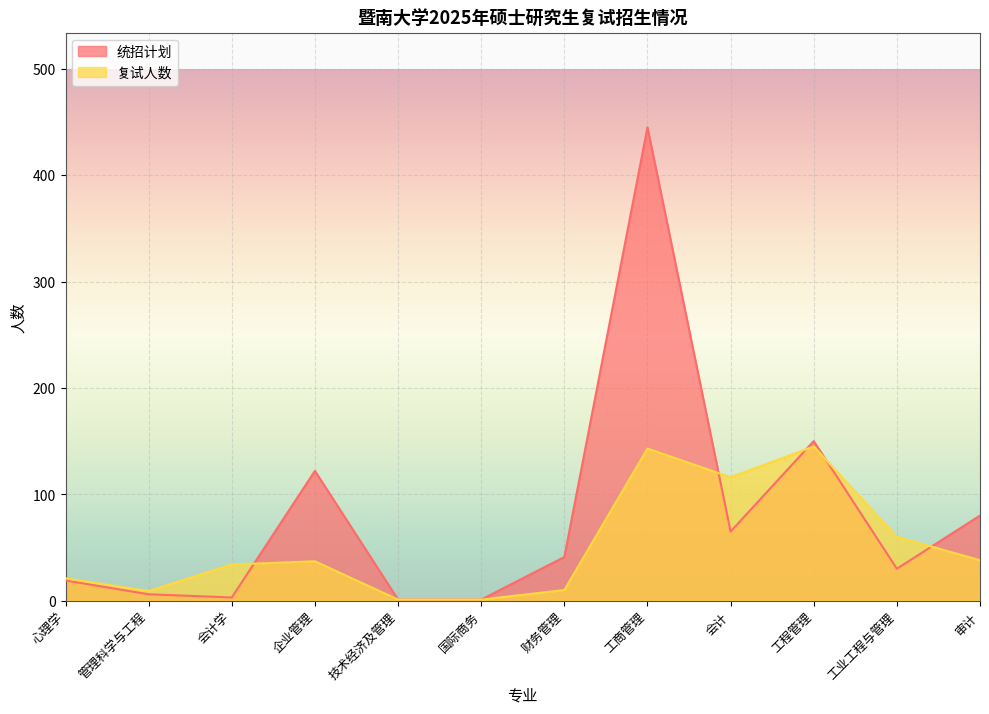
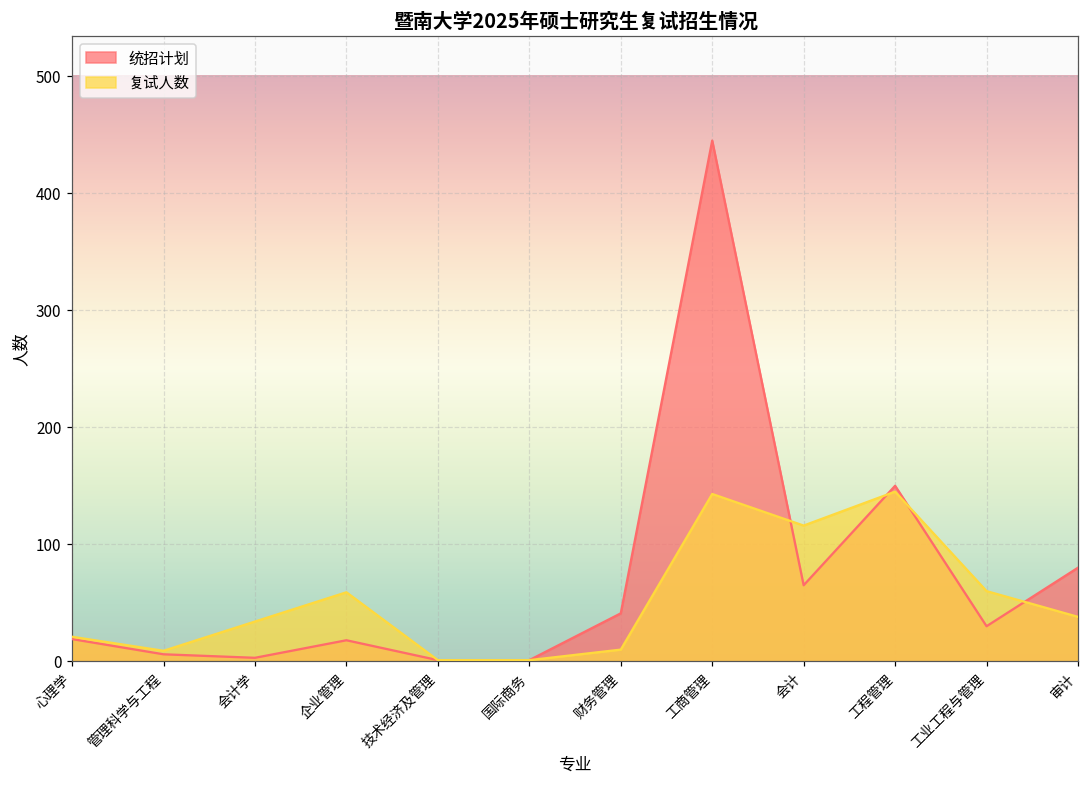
统招计划, 企业管理: 122 -> 18
复试人数, 企业管理: 37 -> 59
